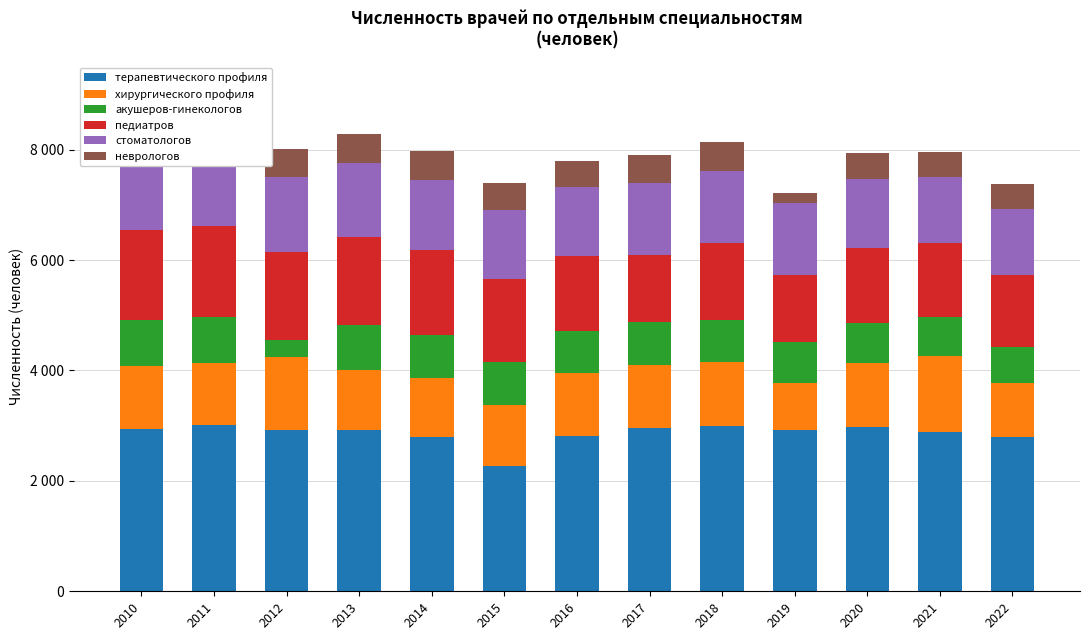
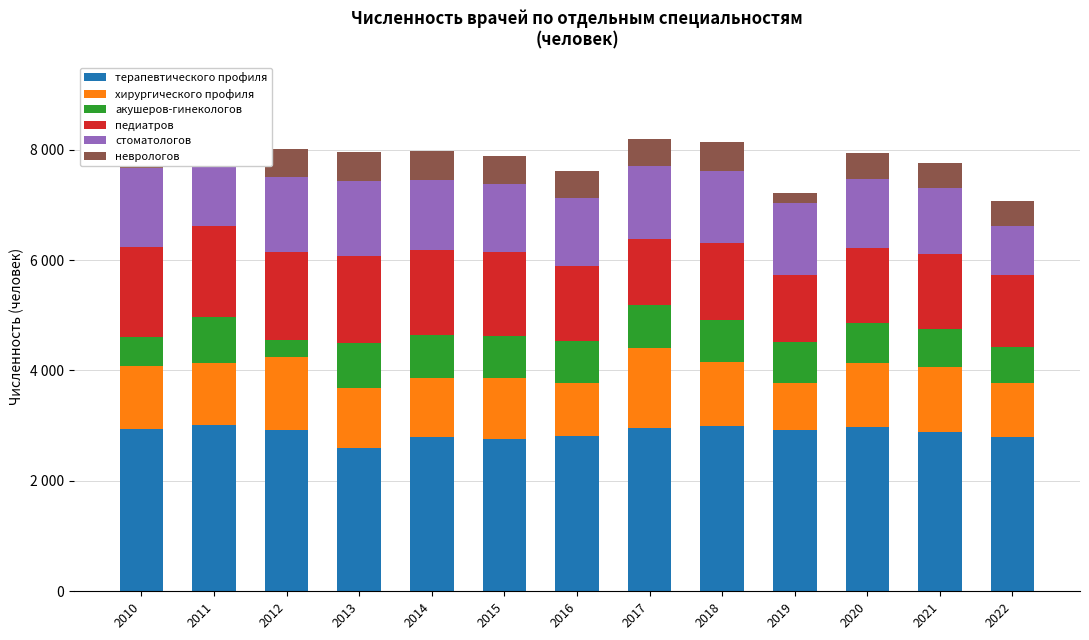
акушеров-гинекологов, 2010: 800 -> 500
терапевтического профиля, 2013: 2900 -> 2600
терапевтического профиля, 2015: 2300 -> 2800
хирургического профиля, 2016: 1100 -> 1000
хирургического профиля, 2017: 1100 -> 1400
хирургического профиля, 2021: 1400 -> 1200
стоматологов, 2022: 1200 -> 900
